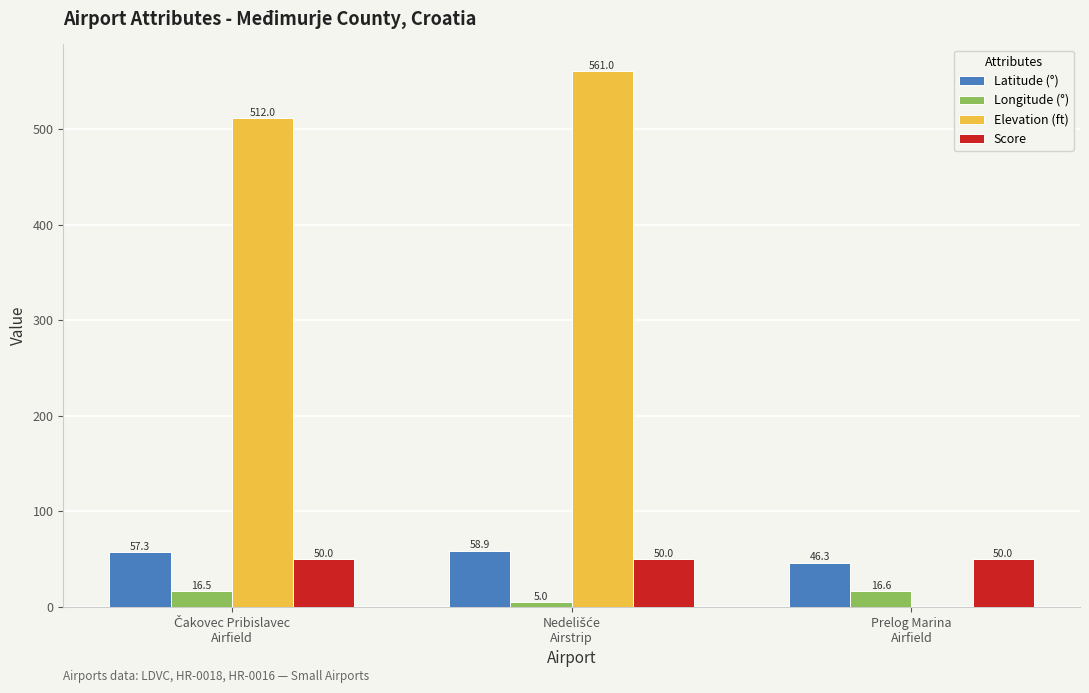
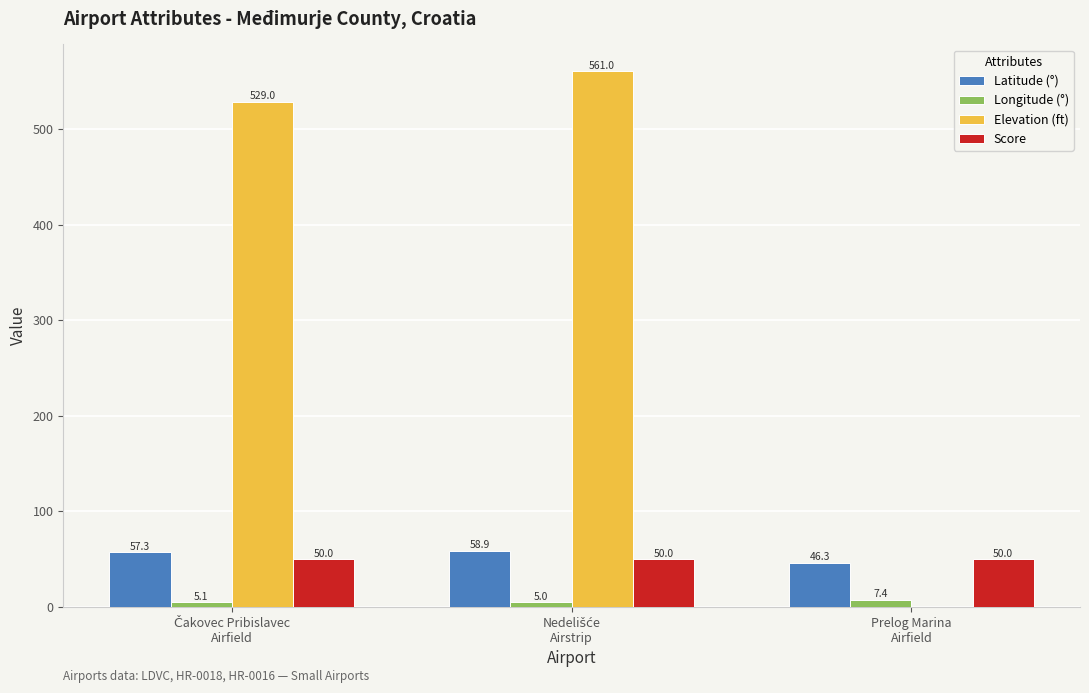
Longitude (°), Čakovec Pribislavec Airfield: 16.5 -> 5.1
Elevation (ft), Čakovec Pribislavec Airfield: 512.0 -> 529.0
Longitude (°), Prelog Marina Airfield: 16.6 -> 7.4
